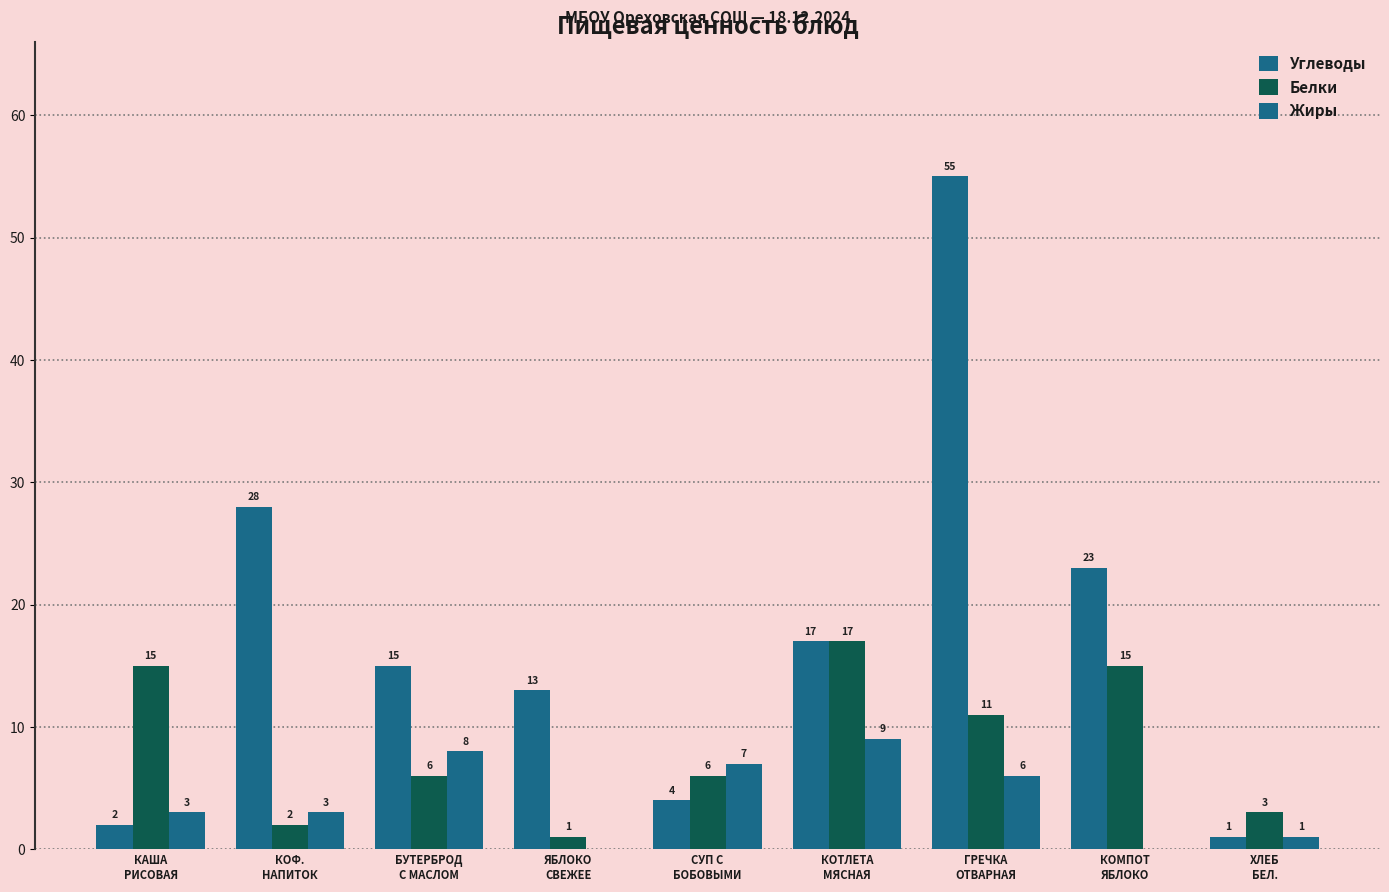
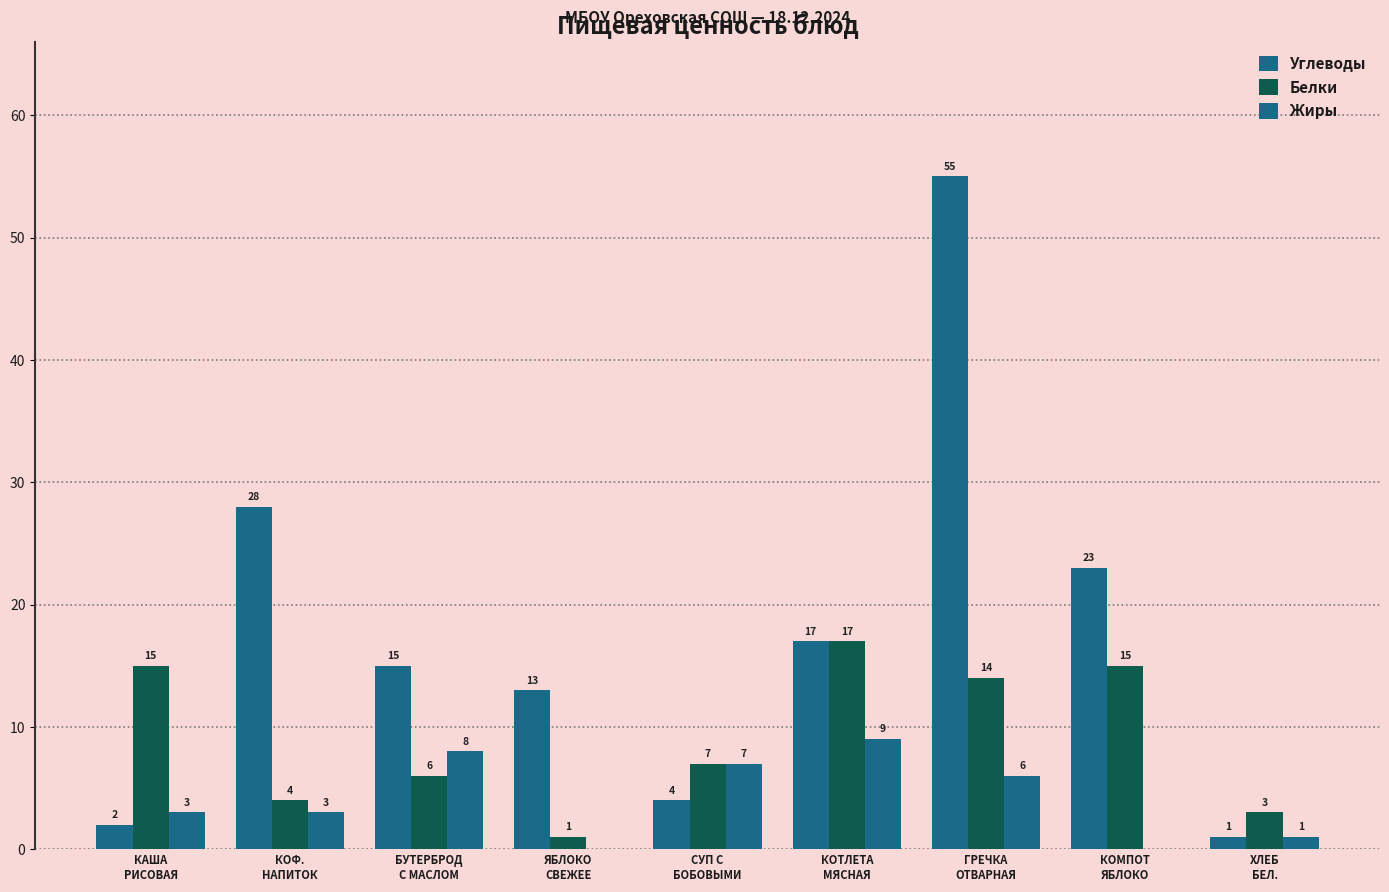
Белки, КОФ. НАПИТОК: 2 -> 4
Белки, СУП С БОБОВЫМИ: 6 -> 7
Белки, ГРЕЧКА ОТВАРНАЯ: 11 -> 14
